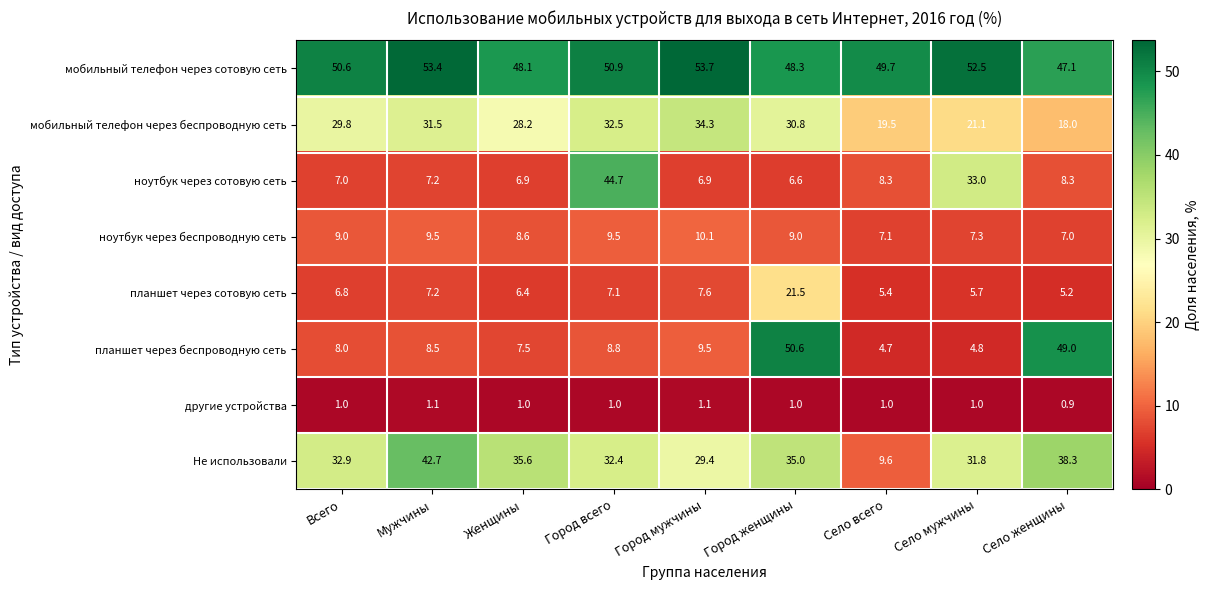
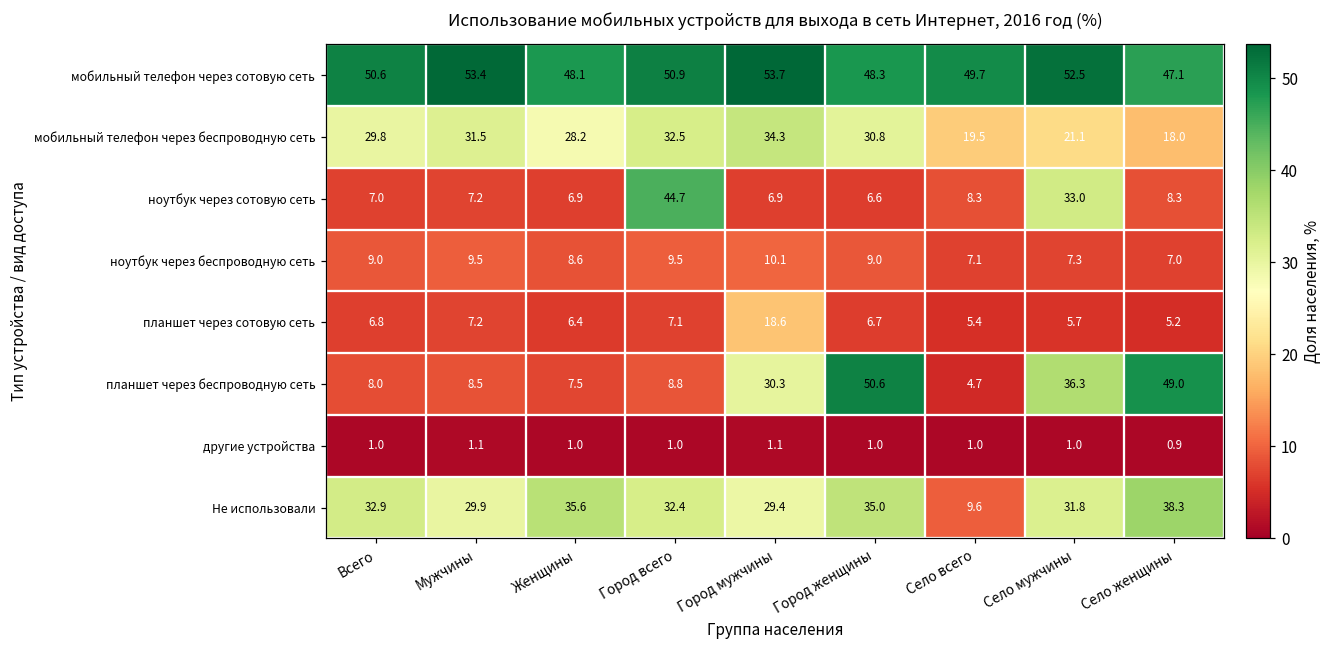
планшет через сотовую сеть, Город мужчины: 7.6 -> 18.6
планшет через сотовую сеть, Город женщины: 21.5 -> 6.7
планшет через беспроводную сеть, Город мужчины: 9.5 -> 30.3
планшет через беспроводную сеть, Село мужчины: 4.8 -> 36.3
Не использовали, Мужчины: 42.7 -> 29.9
